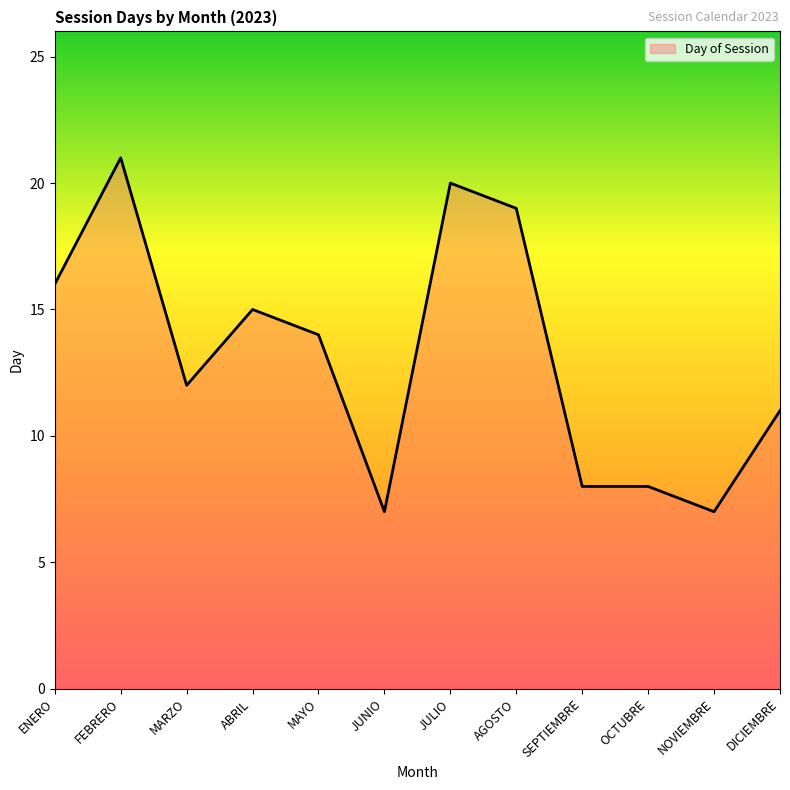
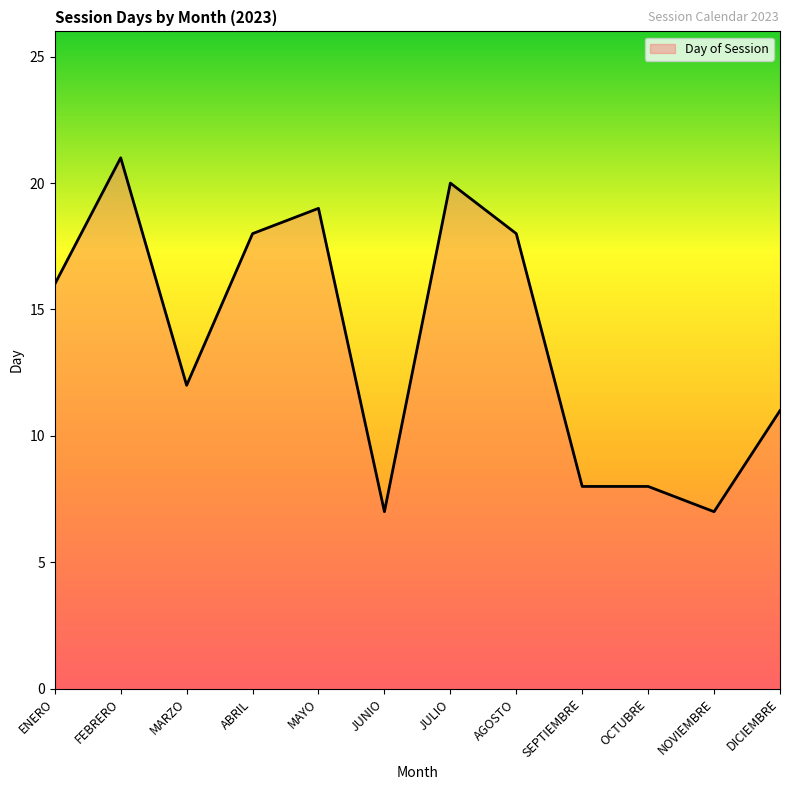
ABRIL: 15 -> 18
MAYO: 14 -> 19
AGOSTO: 19 -> 18
